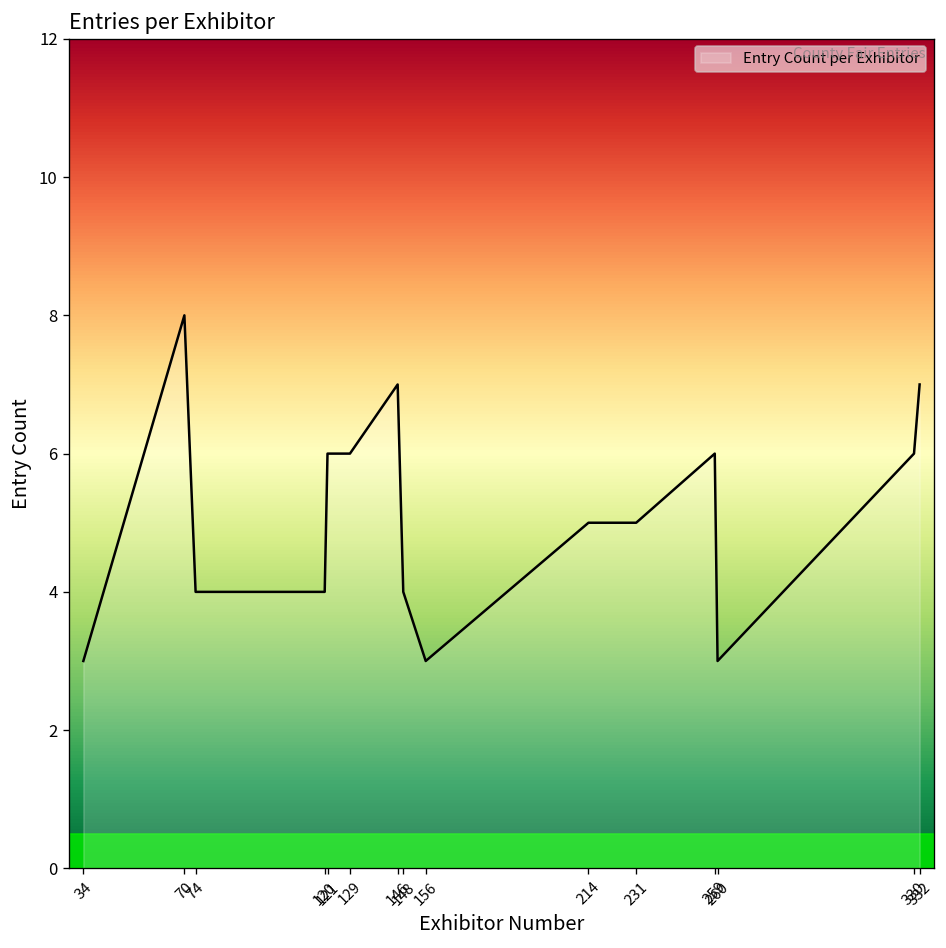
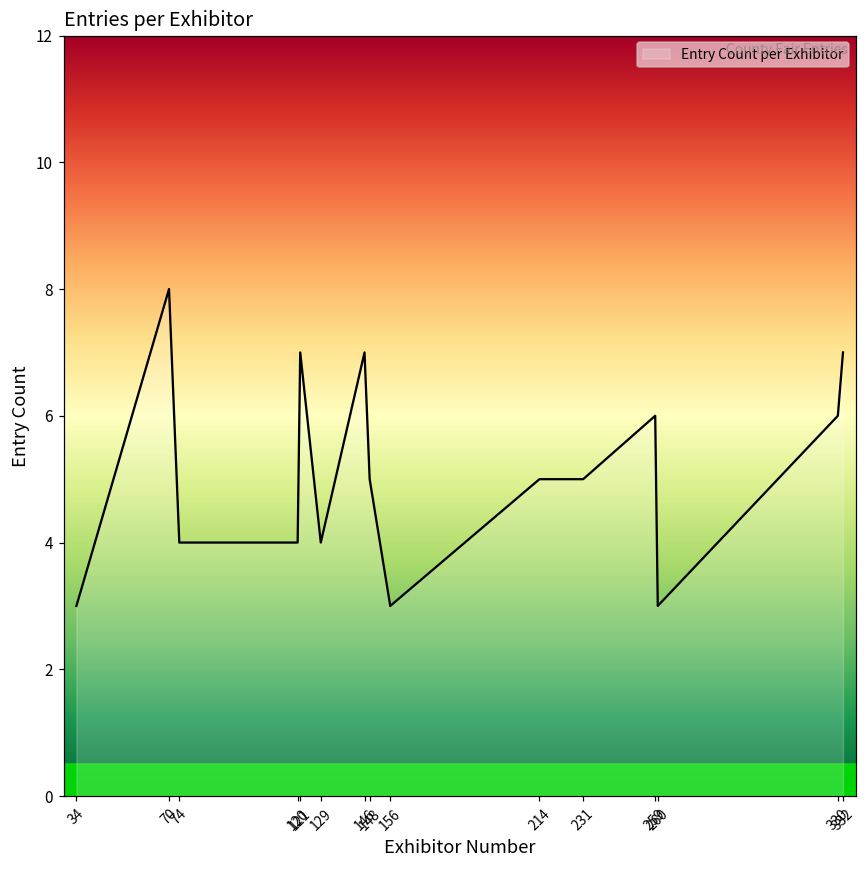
121: 6 -> 7
129: 6 -> 4
148: 4 -> 5
